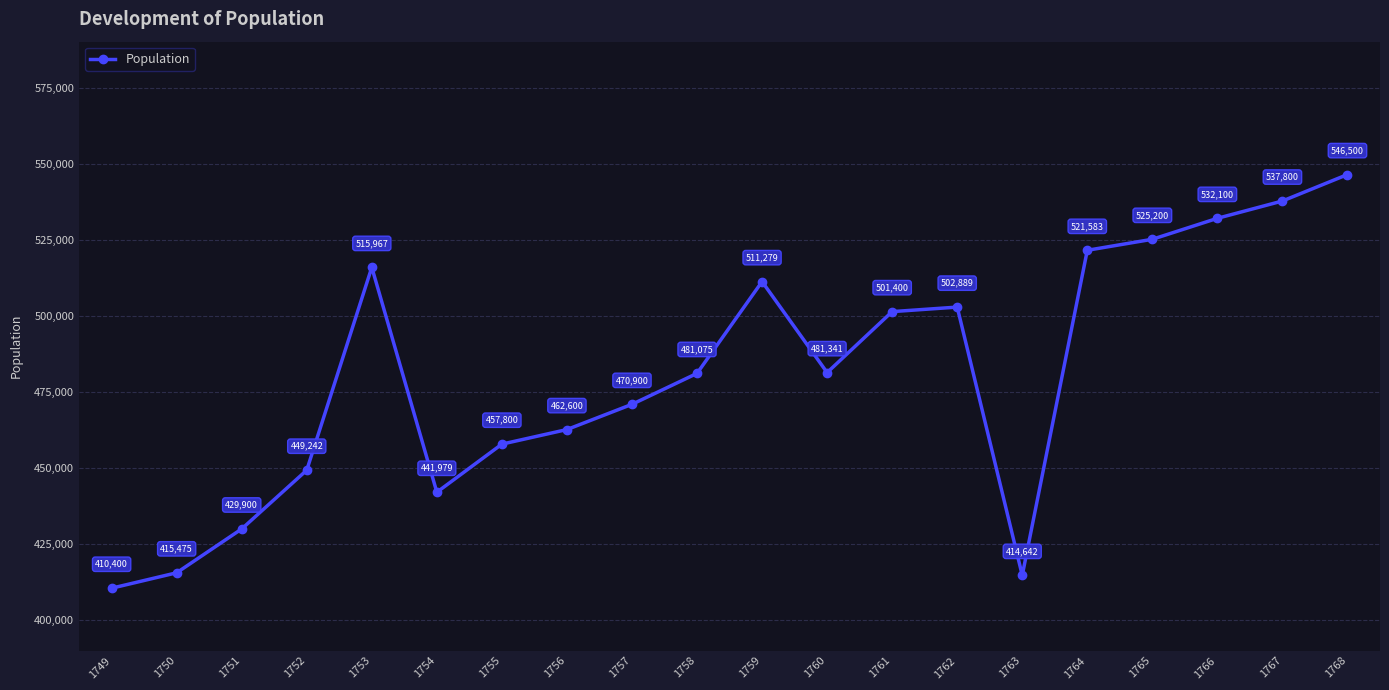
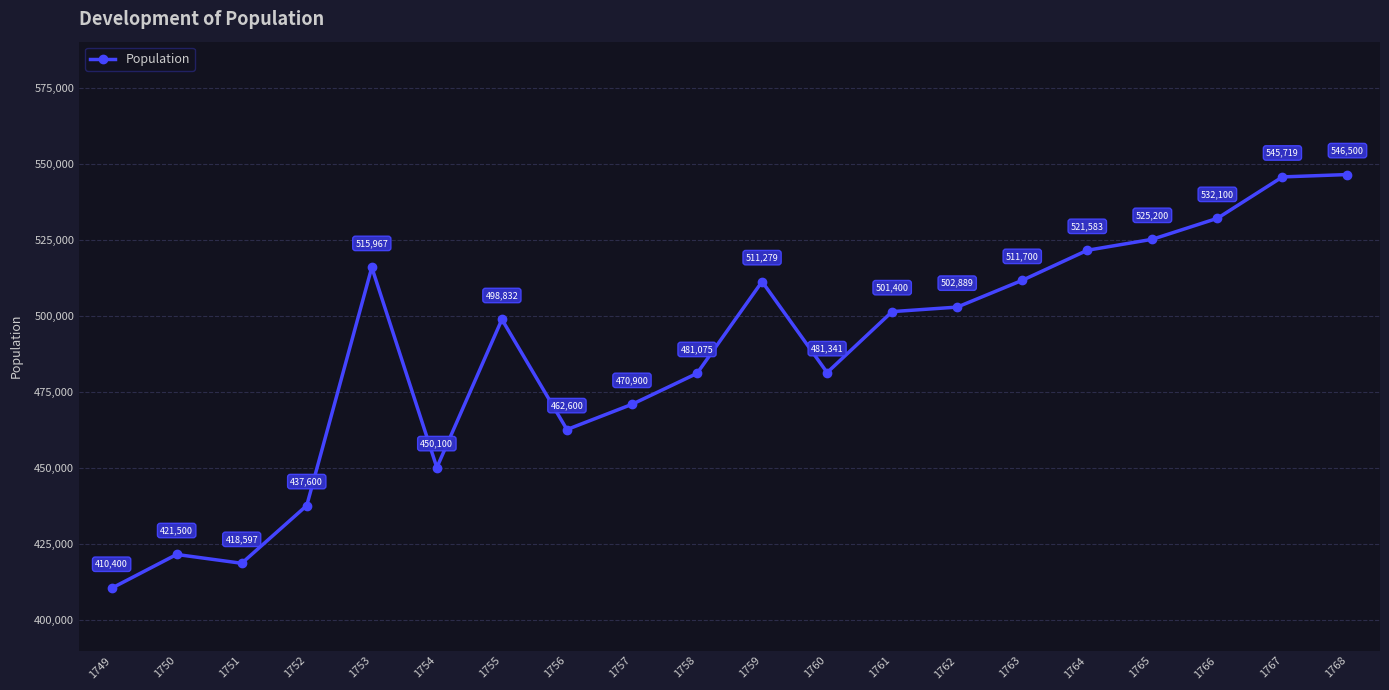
1750: 415,475 -> 421,500
1751: 429,900 -> 418,597
1752: 449,242 -> 437,600
1754: 441,979 -> 450,100
1755: 457,800 -> 498,832
1763: 414,642 -> 511,700
1767: 537,800 -> 545,719
